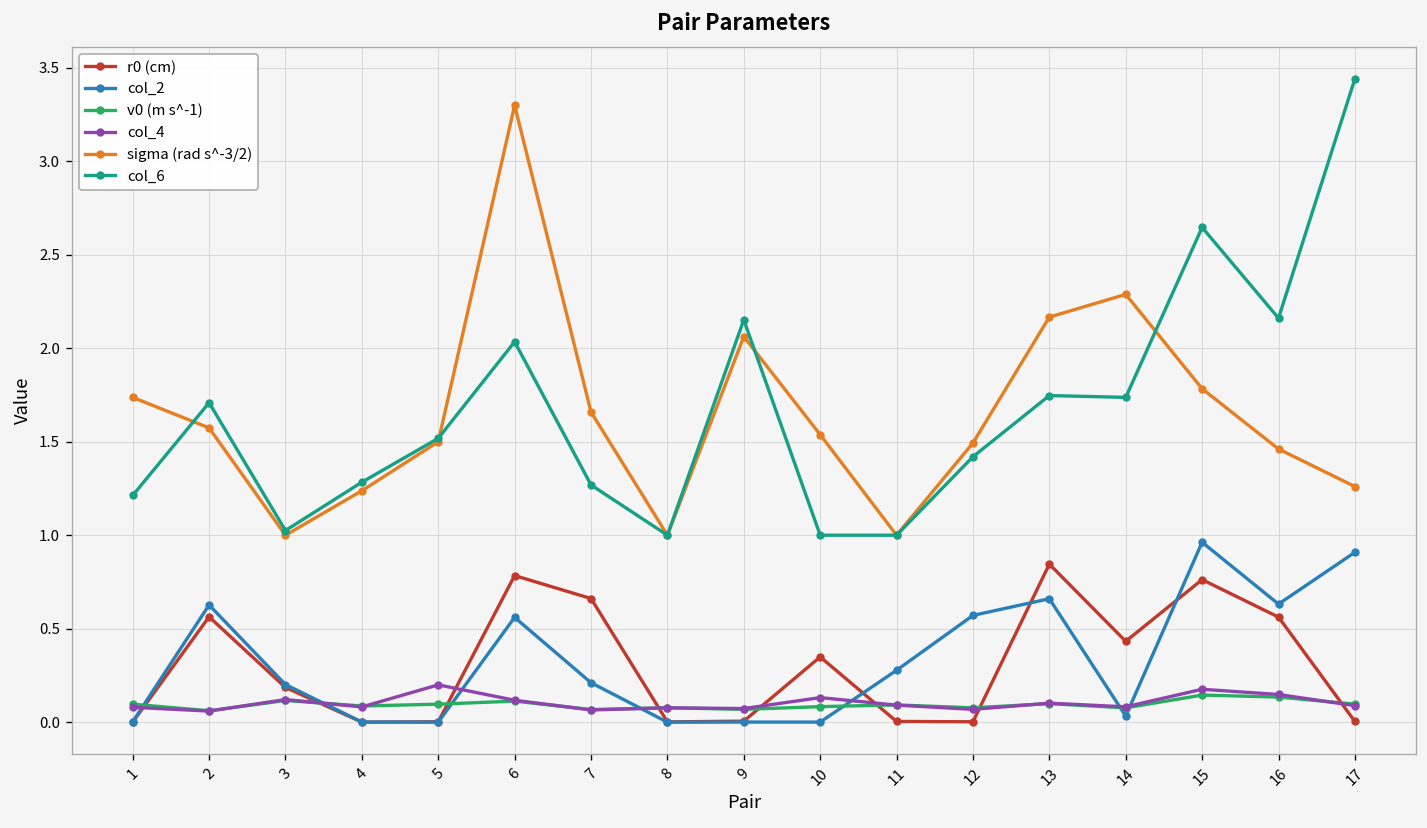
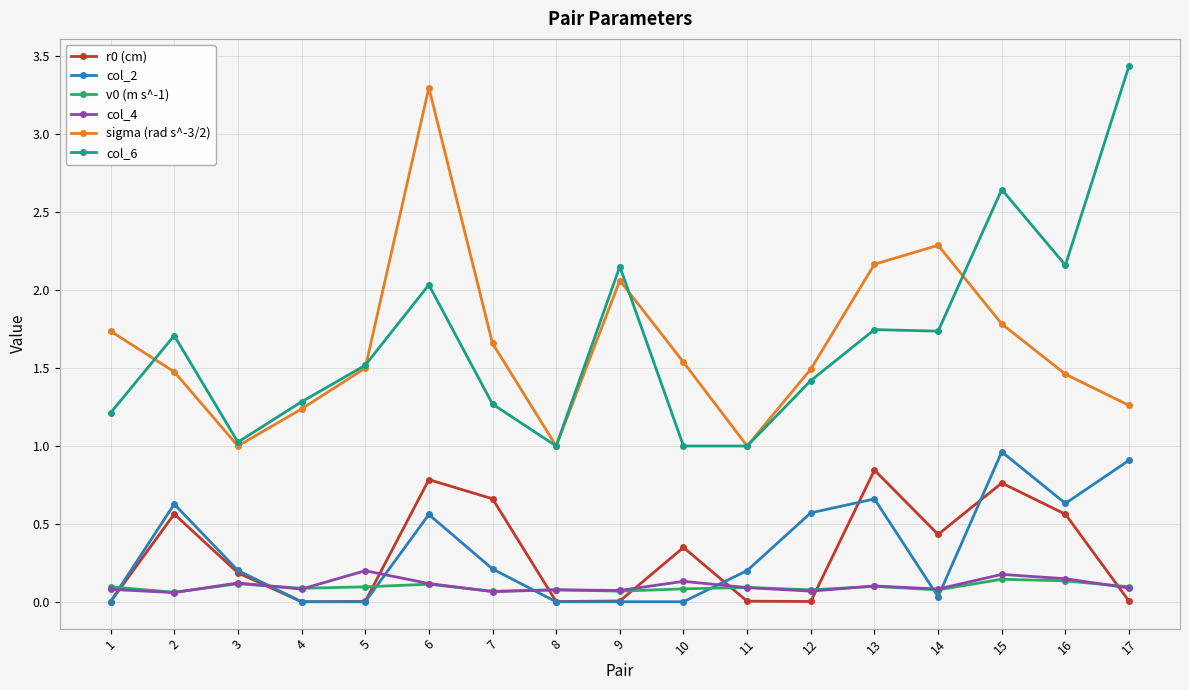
sigma (rad s^-3/2), 2: 1.57 -> 1.48
col_2, 11: 0.28 -> 0.20
